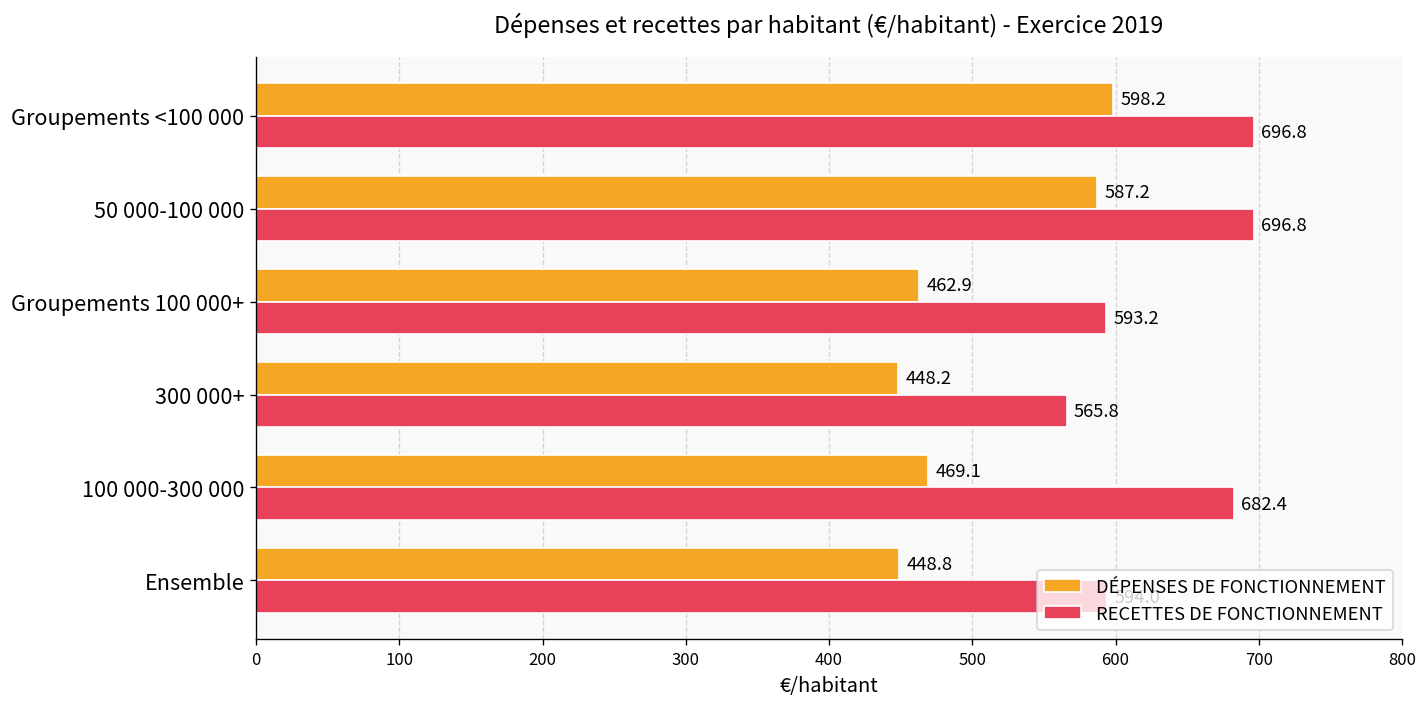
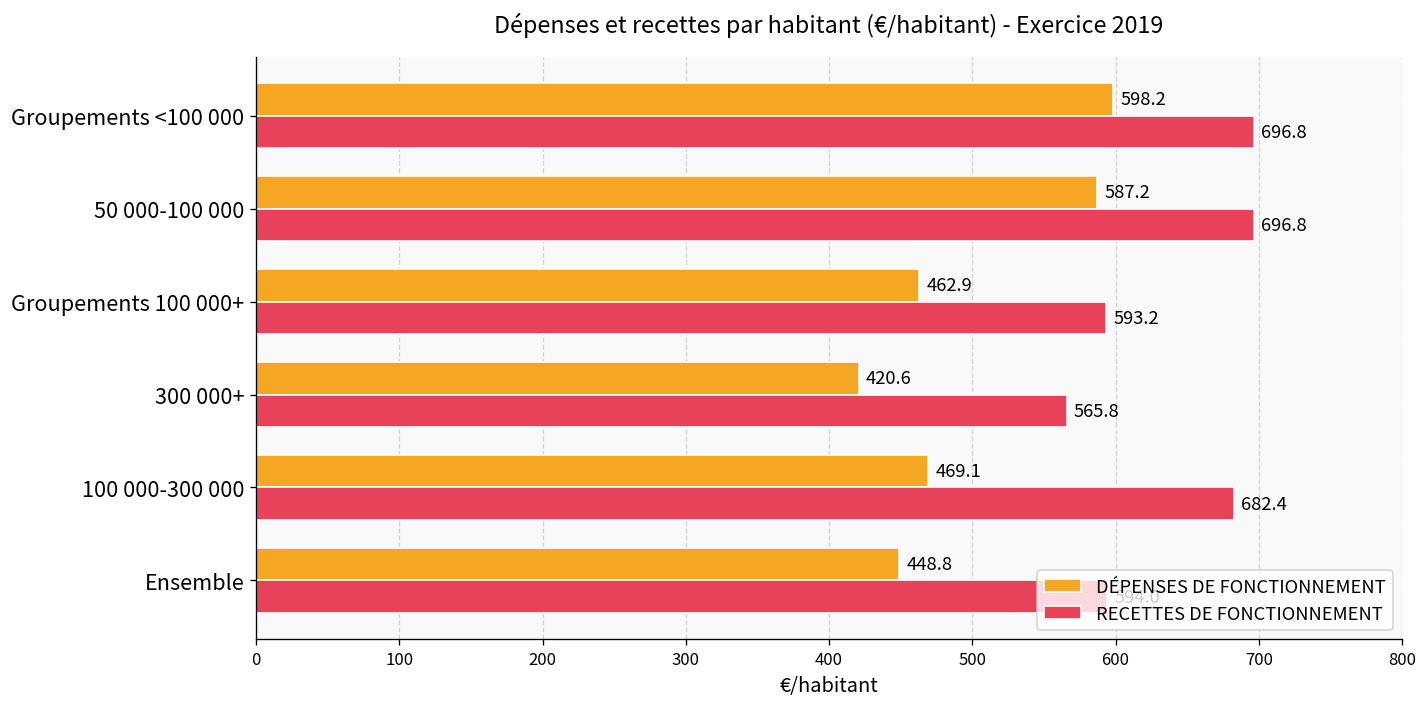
DÉPENSES DE FONCTIONNEMENT, 300 000+: 448.2 -> 420.6
